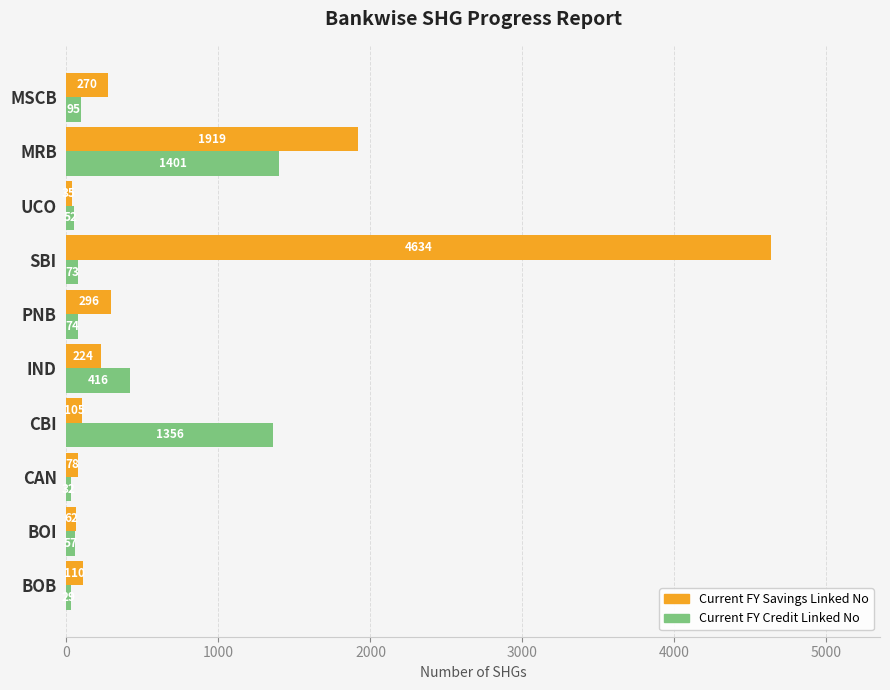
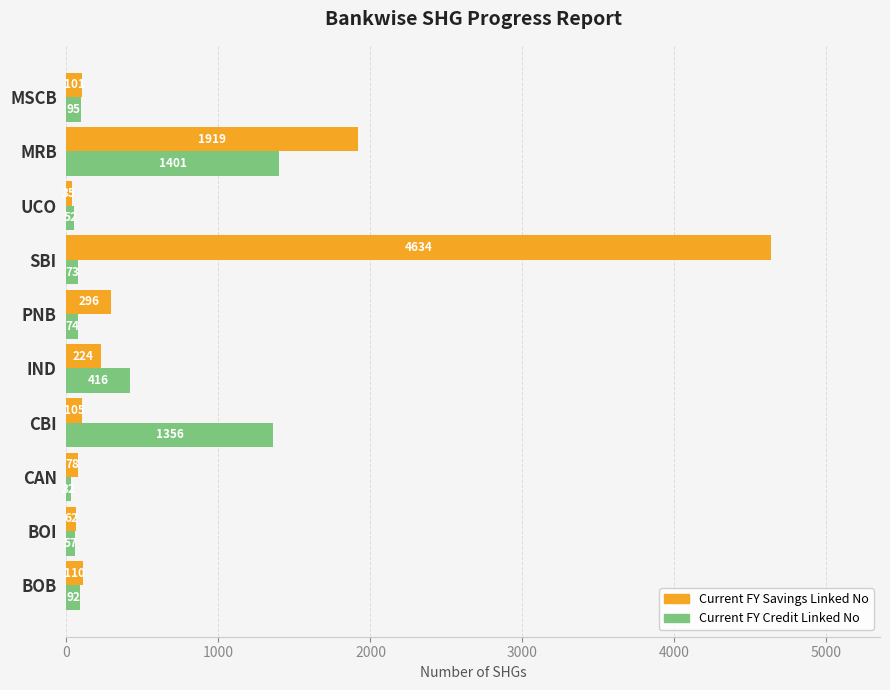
Current FY Savings Linked No, MSCB: 270 -> 101
Current FY Credit Linked No, BOB: 30 -> 90
